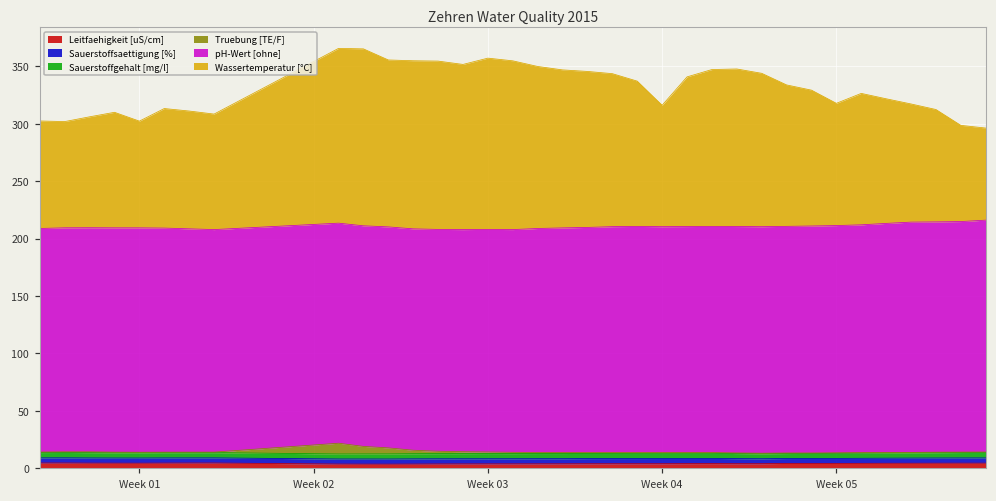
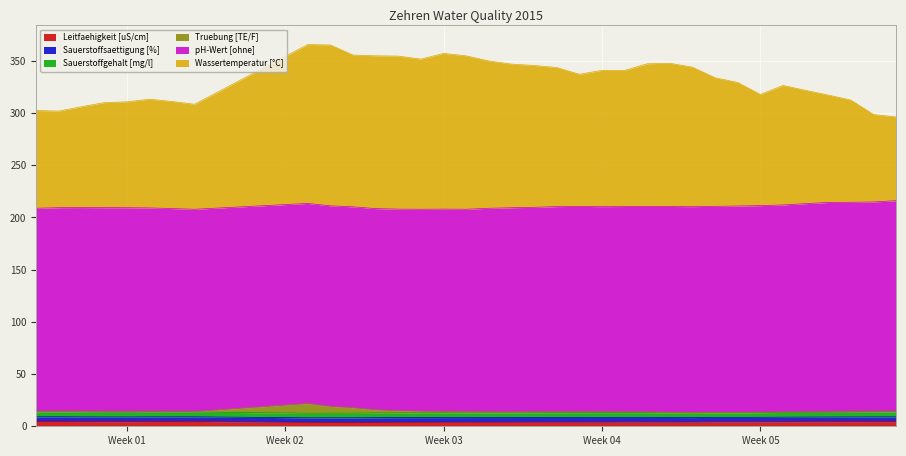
Wassertemperatur [°C], Week 01: 93 -> 101
Wassertemperatur [°C], Week 04: 106 -> 131
